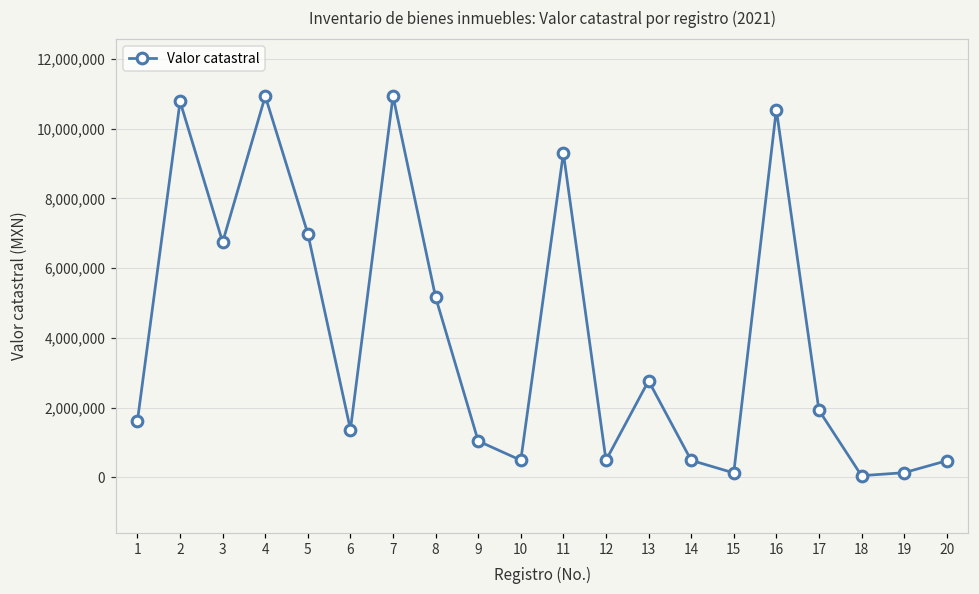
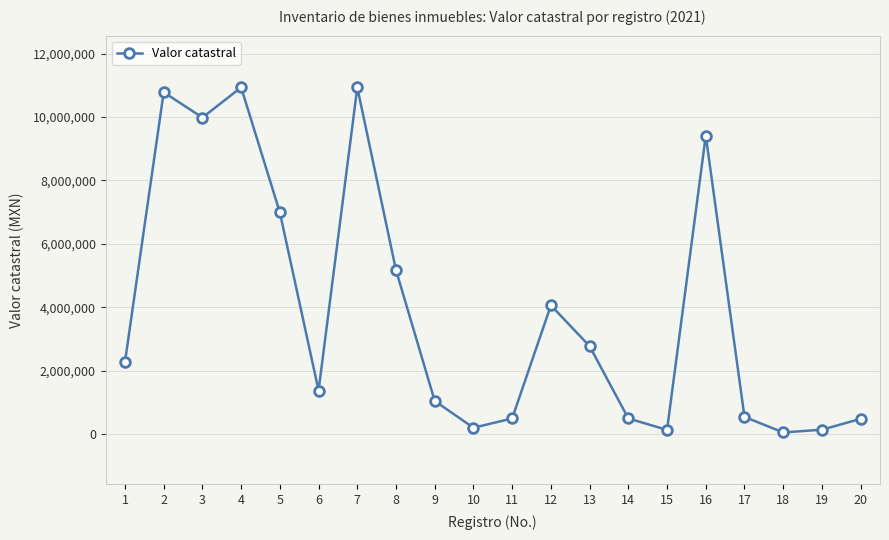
1: 1,600,000 -> 2,300,000
3: 6,700,000 -> 10,000,000
10: 500,000 -> 200,000
11: 9,300,000 -> 500,000
12: 500,000 -> 4,100,000
16: 10,500,000 -> 9,400,000
17: 1,900,000 -> 500,000
